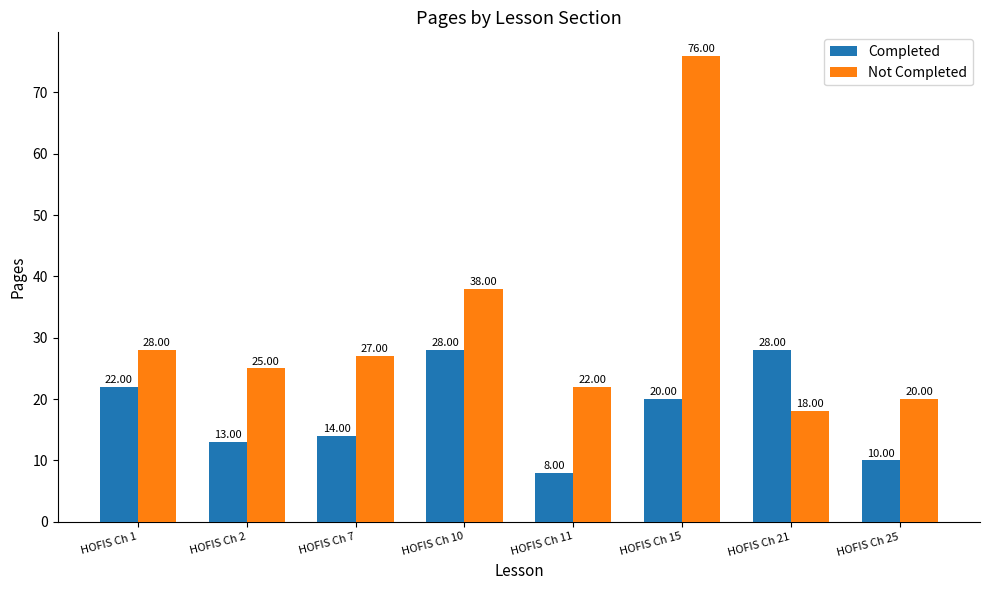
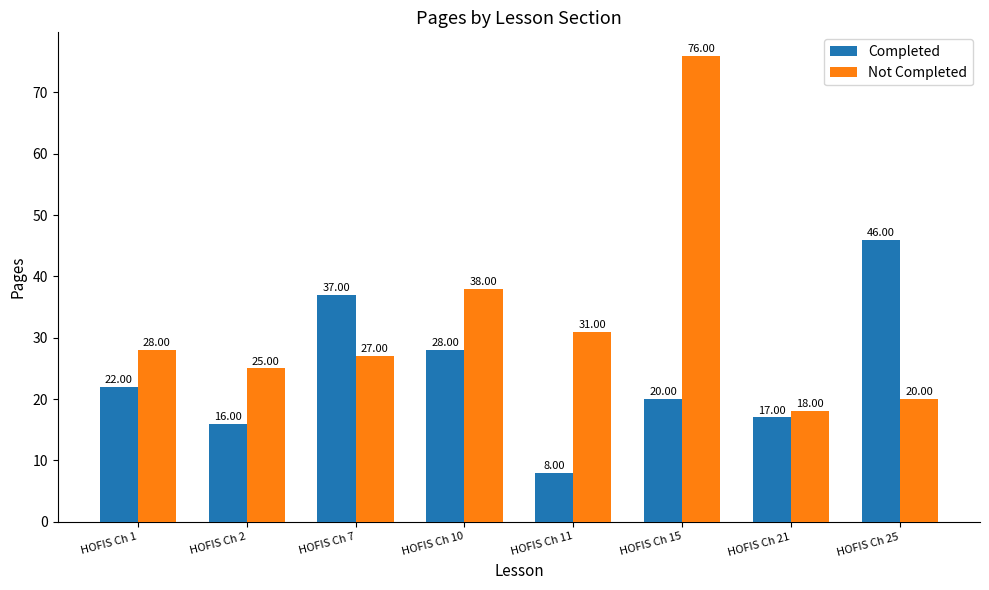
Completed, HOFIS Ch 2: 13.00 -> 16.00
Completed, HOFIS Ch 7: 14.00 -> 37.00
Not Completed, HOFIS Ch 11: 22.00 -> 31.00
Completed, HOFIS Ch 21: 28.00 -> 17.00
Completed, HOFIS Ch 25: 10.00 -> 46.00
